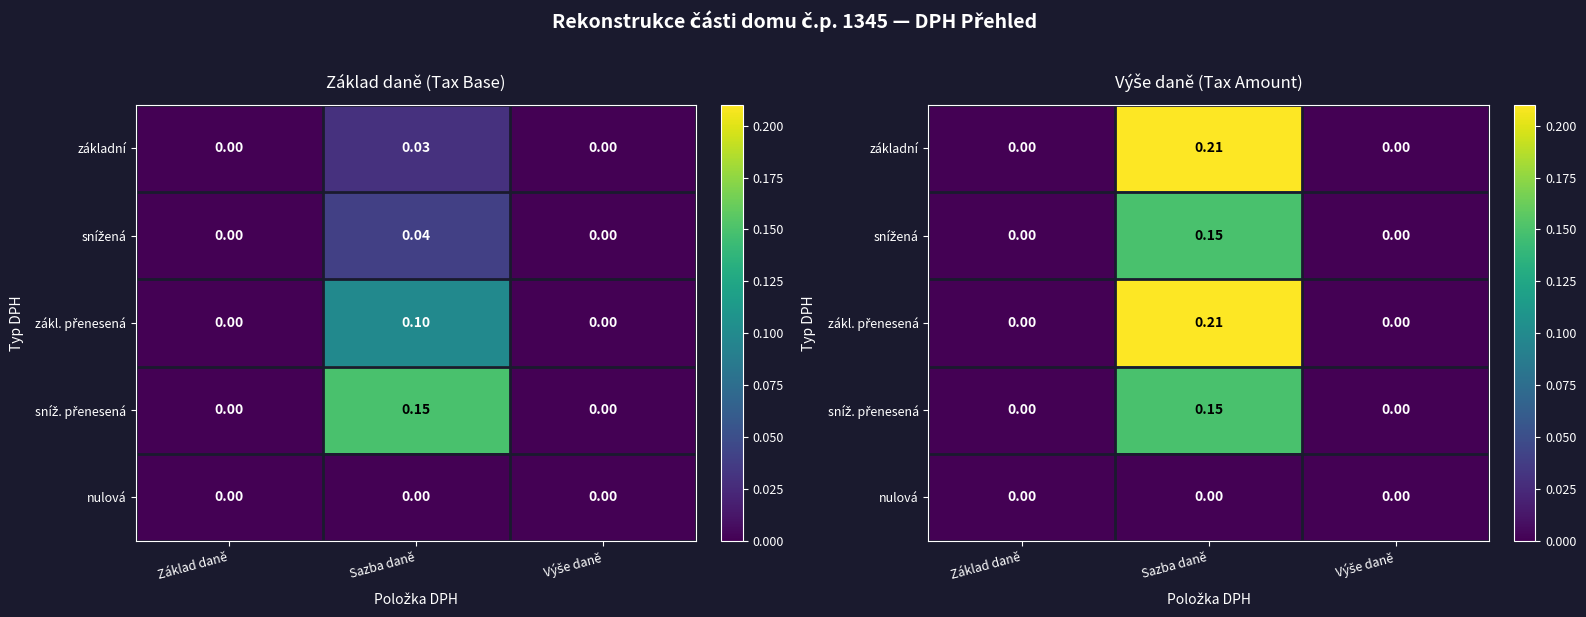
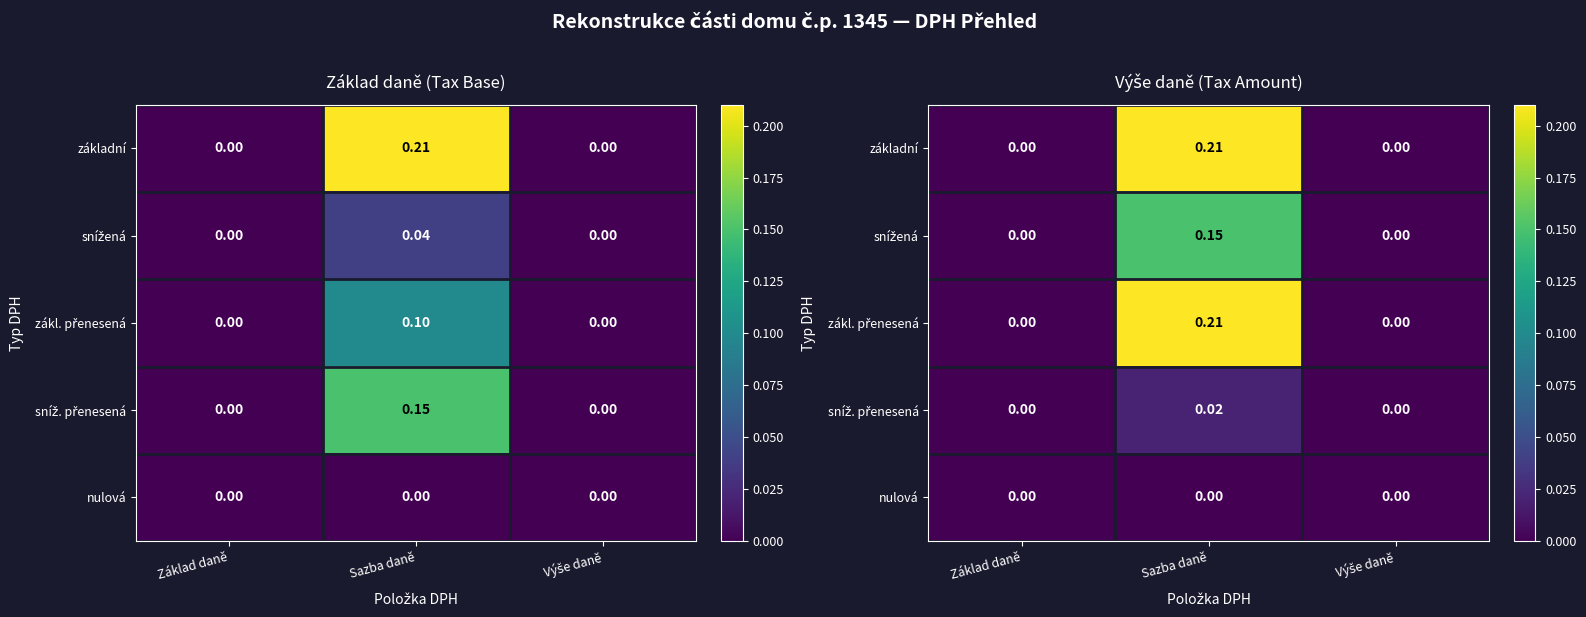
Základ daně (Tax Base), základní, Sazba daně: 0.03 -> 0.21
Výše daně (Tax Amount), sníž. přenesená, Sazba daně: 0.15 -> 0.02
